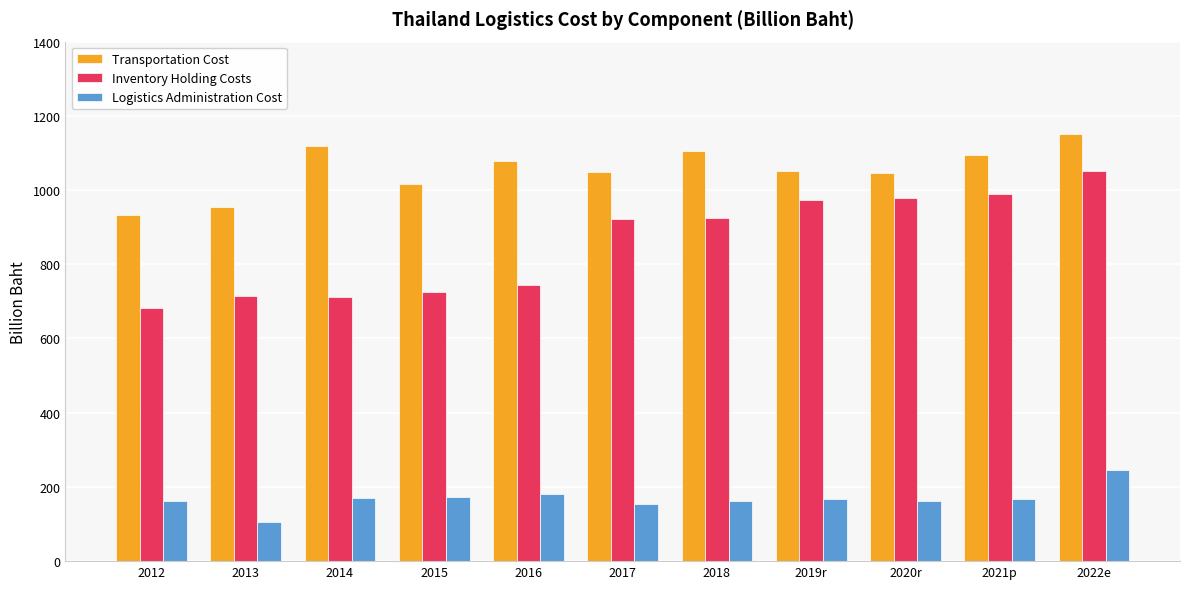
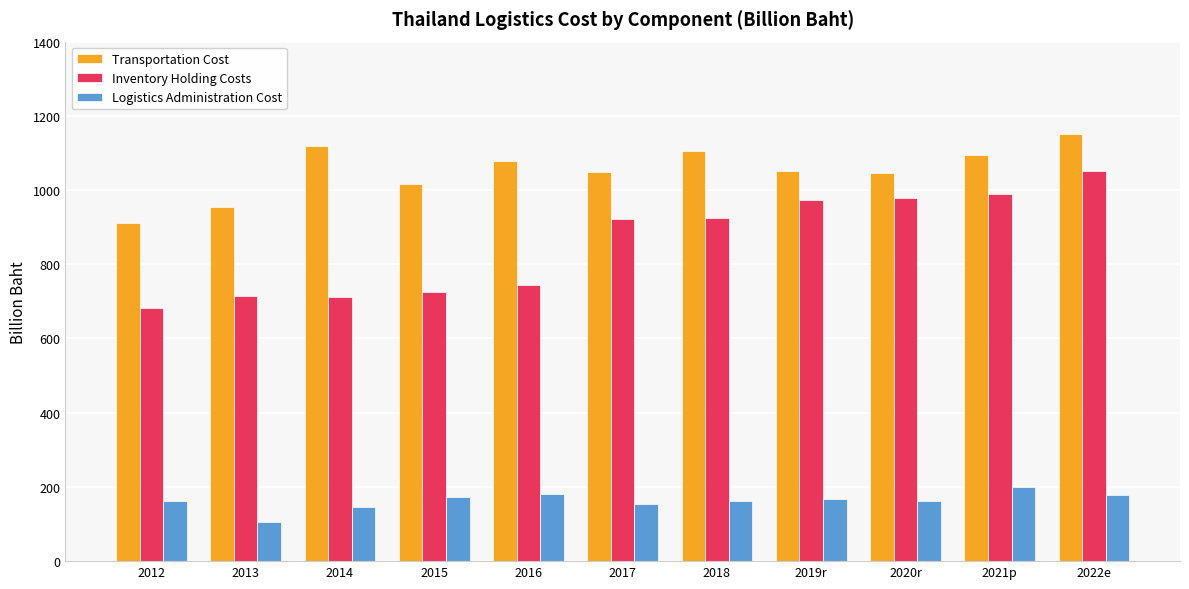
Transportation Cost, 2012: 930 -> 910
Logistics Administration Cost, 2014: 170 -> 150
Logistics Administration Cost, 2021p: 170 -> 200
Logistics Administration Cost, 2022e: 250 -> 180
